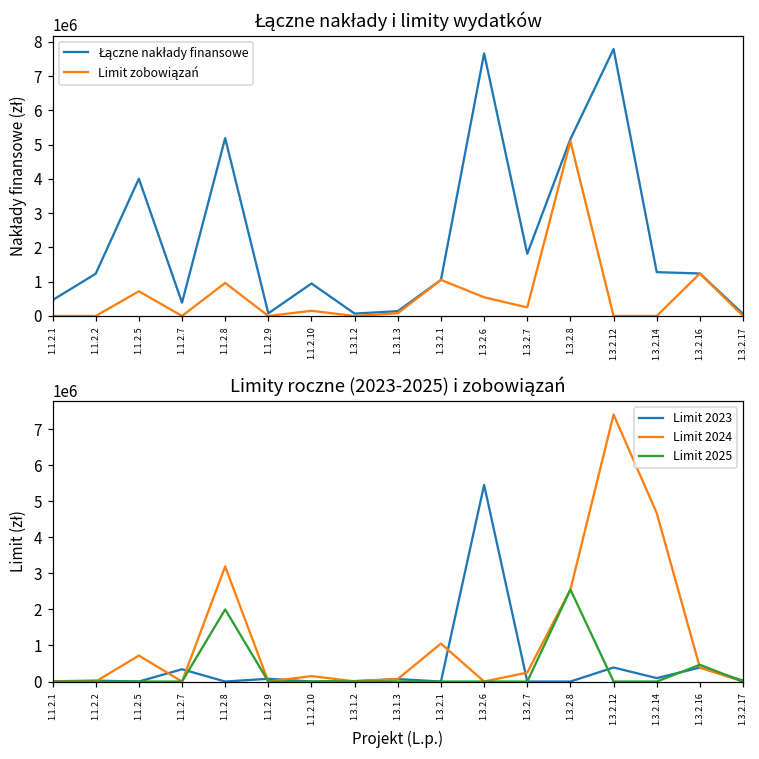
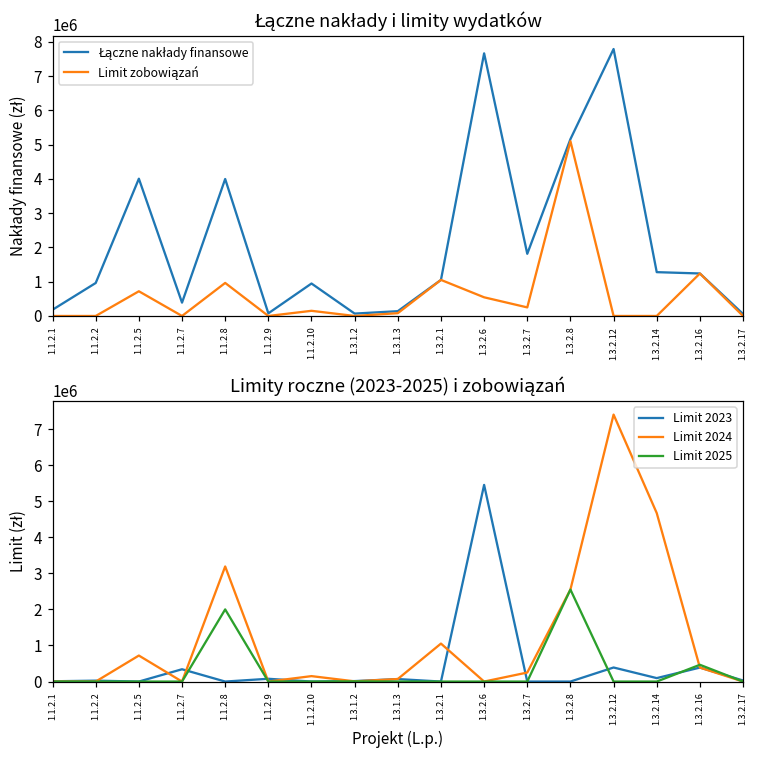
Łączne nakłady i limity wydatków, Łączne nakłady finansowe, 1.1.2.1: 500000 -> 200000
Łączne nakłady i limity wydatków, Łączne nakłady finansowe, 1.1.2.2: 1200000 -> 1000000
Łączne nakłady i limity wydatków, Łączne nakłady finansowe, 1.1.2.8: 5200000 -> 4000000
